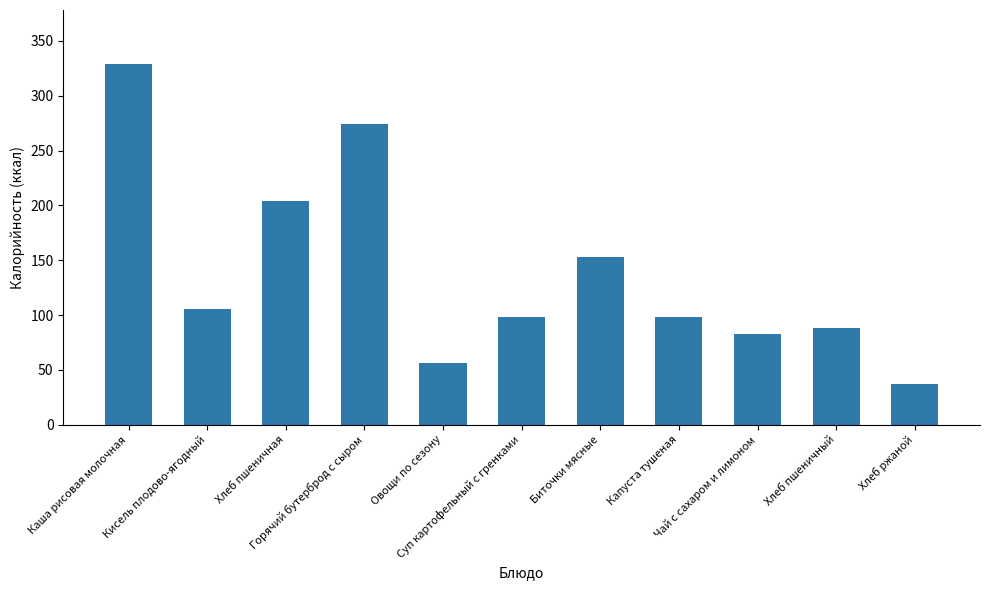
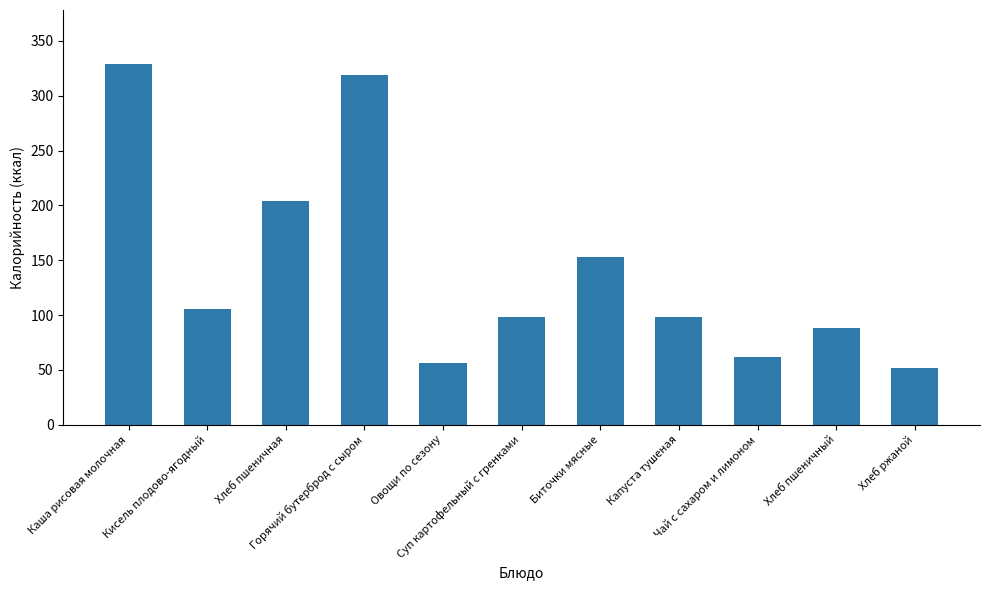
Горячий бутерброд с сыром: 274 -> 319
Чай с сахаром и лимоном: 83 -> 62
Хлеб ржаной: 37 -> 51
